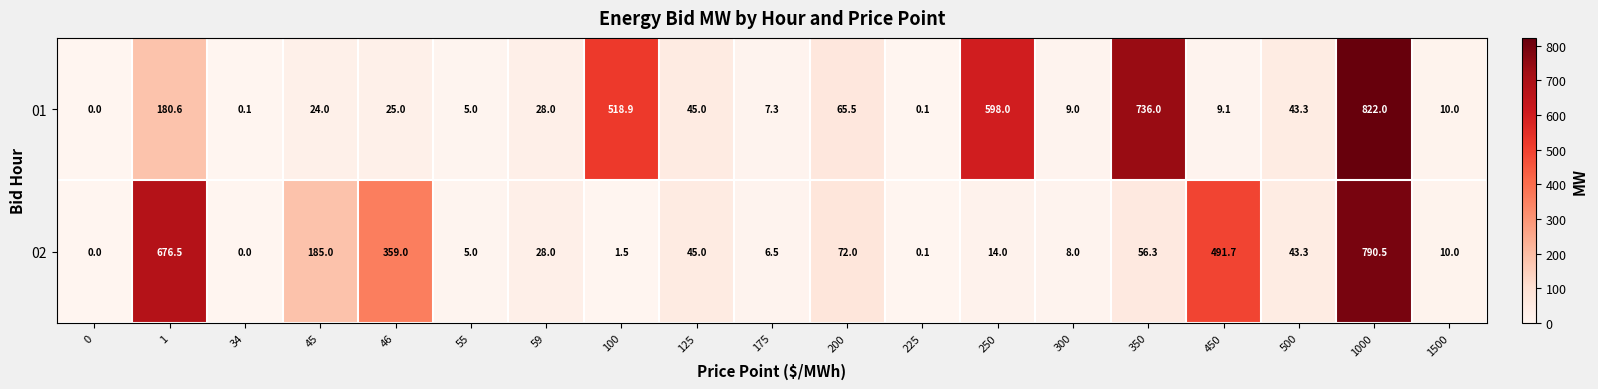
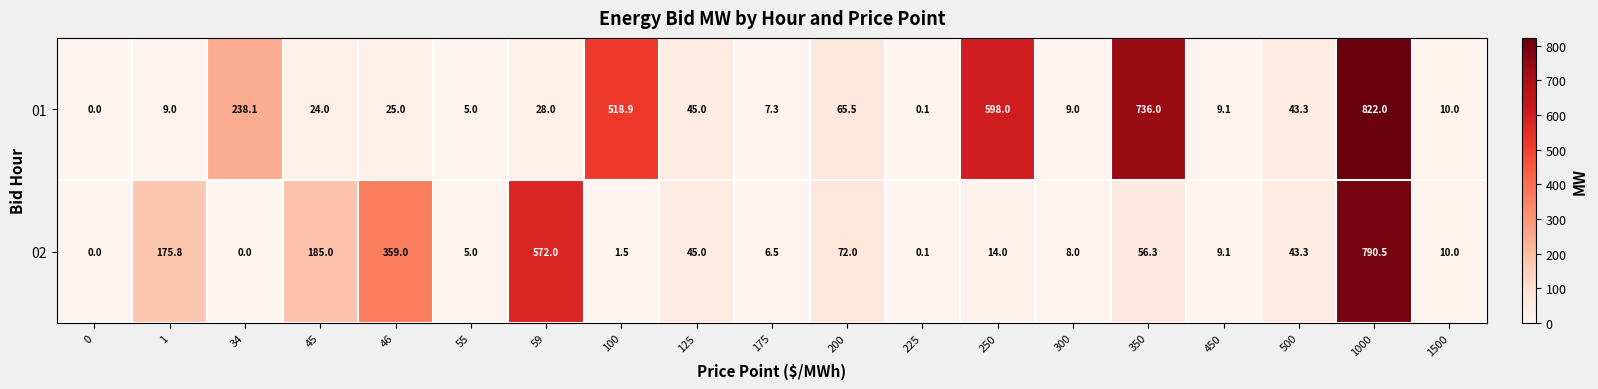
01, 1: 180.6 -> 9.0
01, 34: 0.1 -> 238.1
02, 1: 676.5 -> 175.8
02, 59: 28.0 -> 572.0
02, 450: 491.7 -> 9.1
